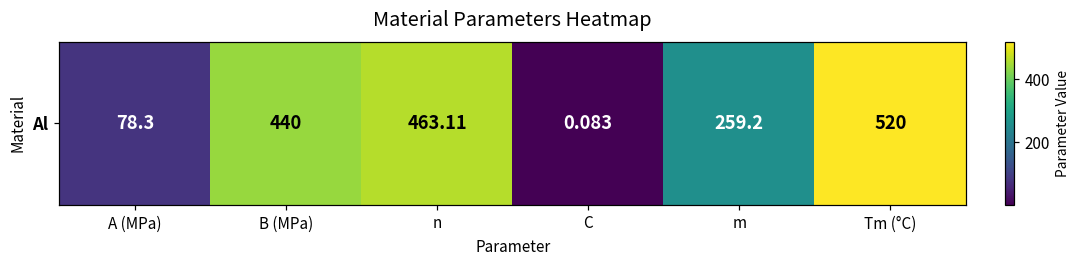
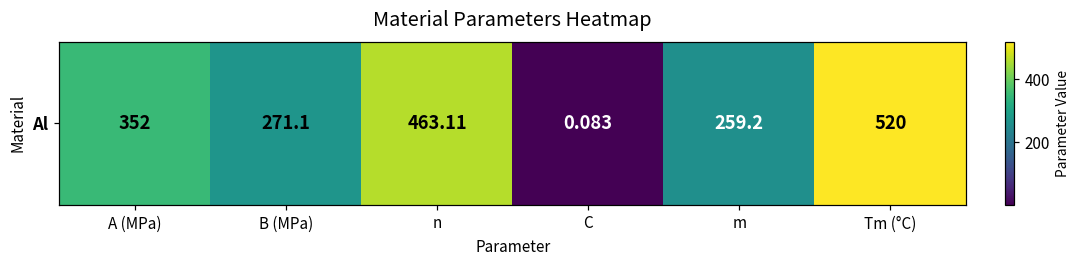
Al, A (MPa): 78.3 -> 352
Al, B (MPa): 440 -> 271.1
